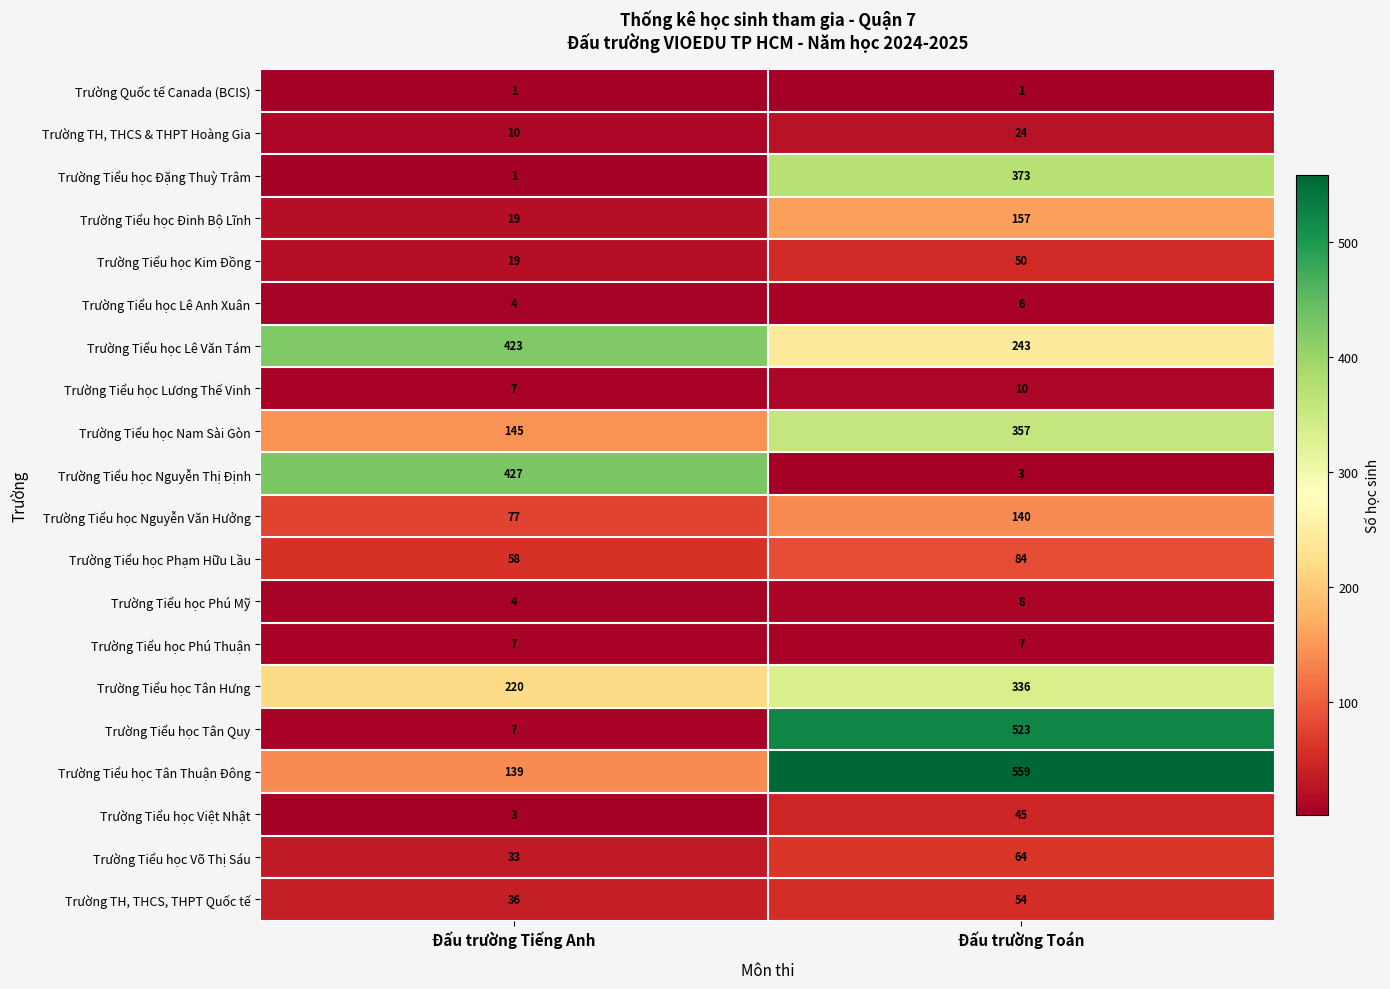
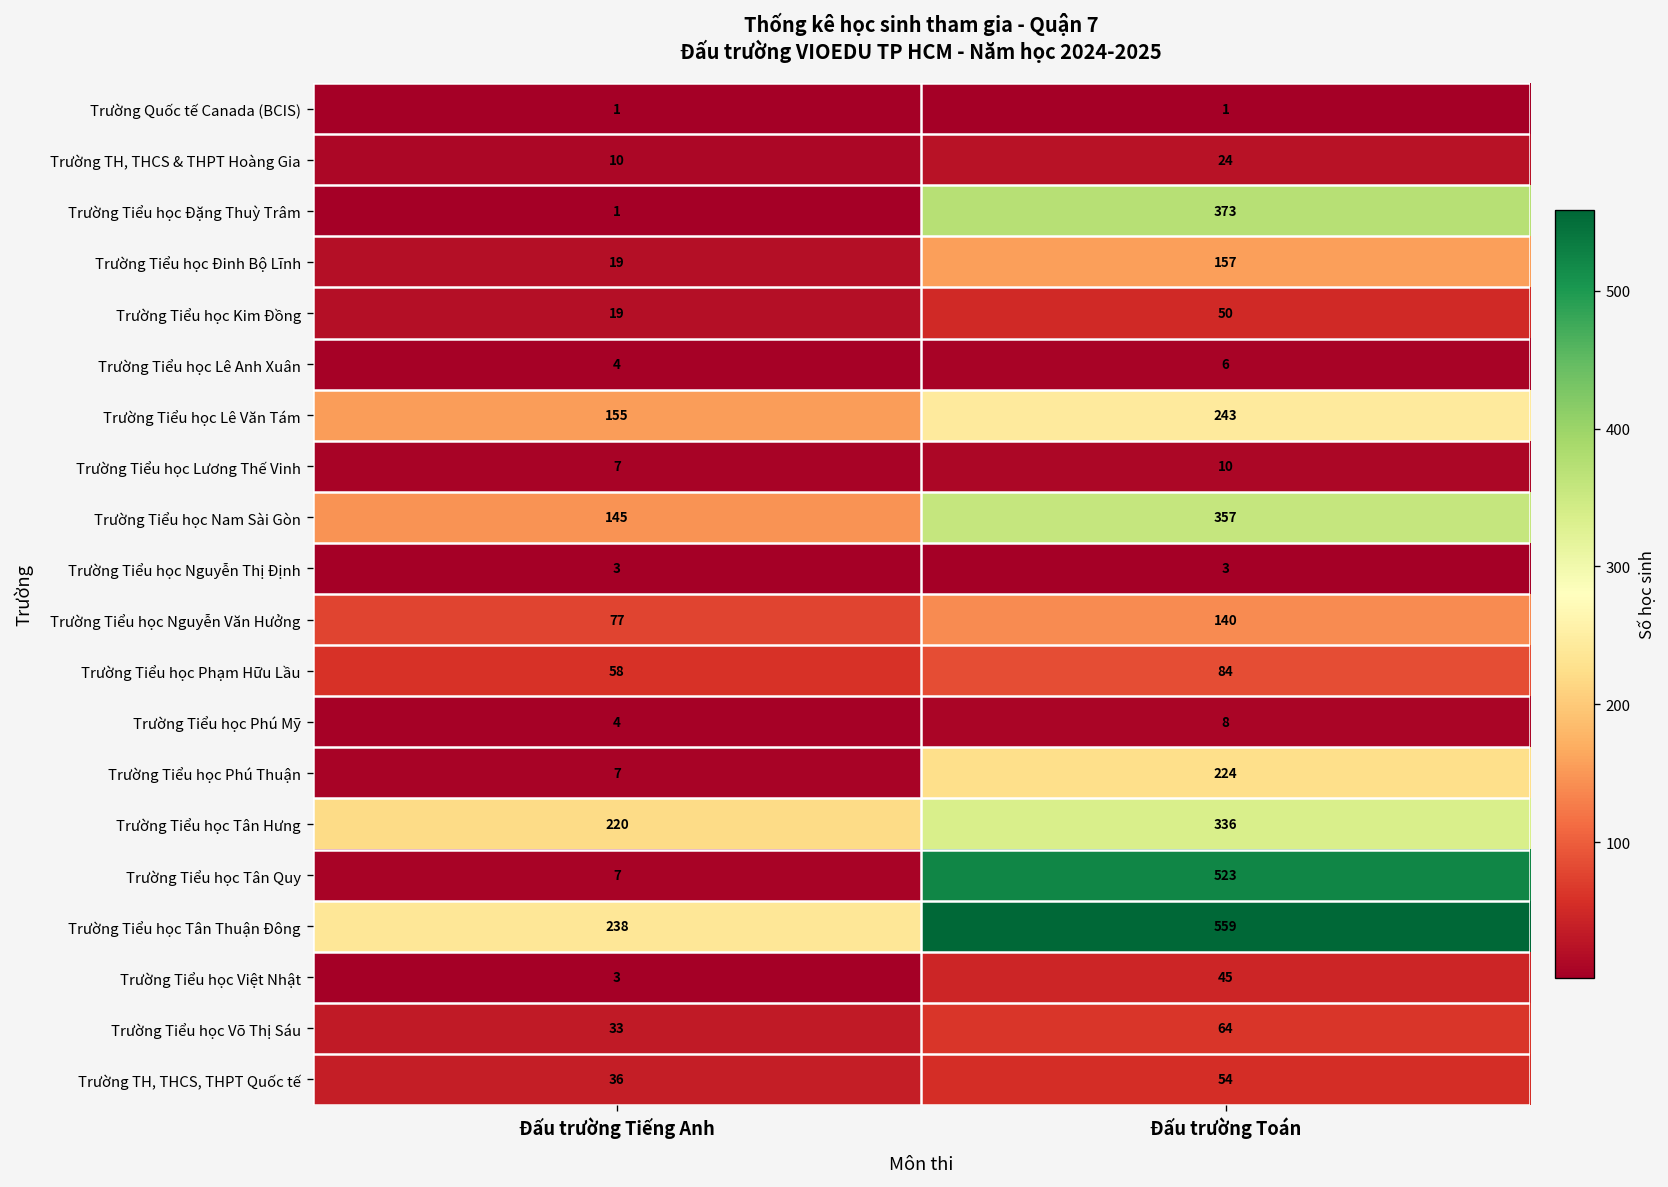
Trường Tiểu học Lê Văn Tám, Đấu trường Tiếng Anh: 423 -> 155
Trường Tiểu học Nguyễn Thị Định, Đấu trường Tiếng Anh: 427 -> 3
Trường Tiểu học Phú Thuận, Đấu trường Toán: 7 -> 224
Trường Tiểu học Tân Thuận Đông, Đấu trường Tiếng Anh: 139 -> 238
